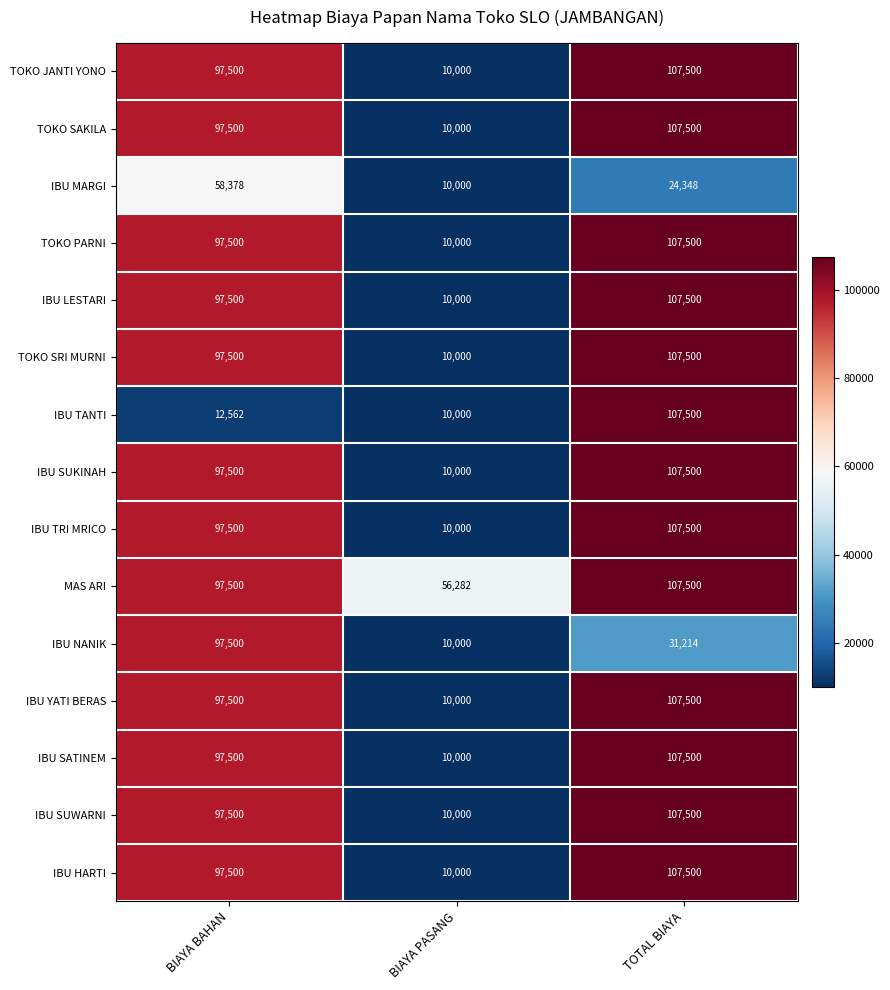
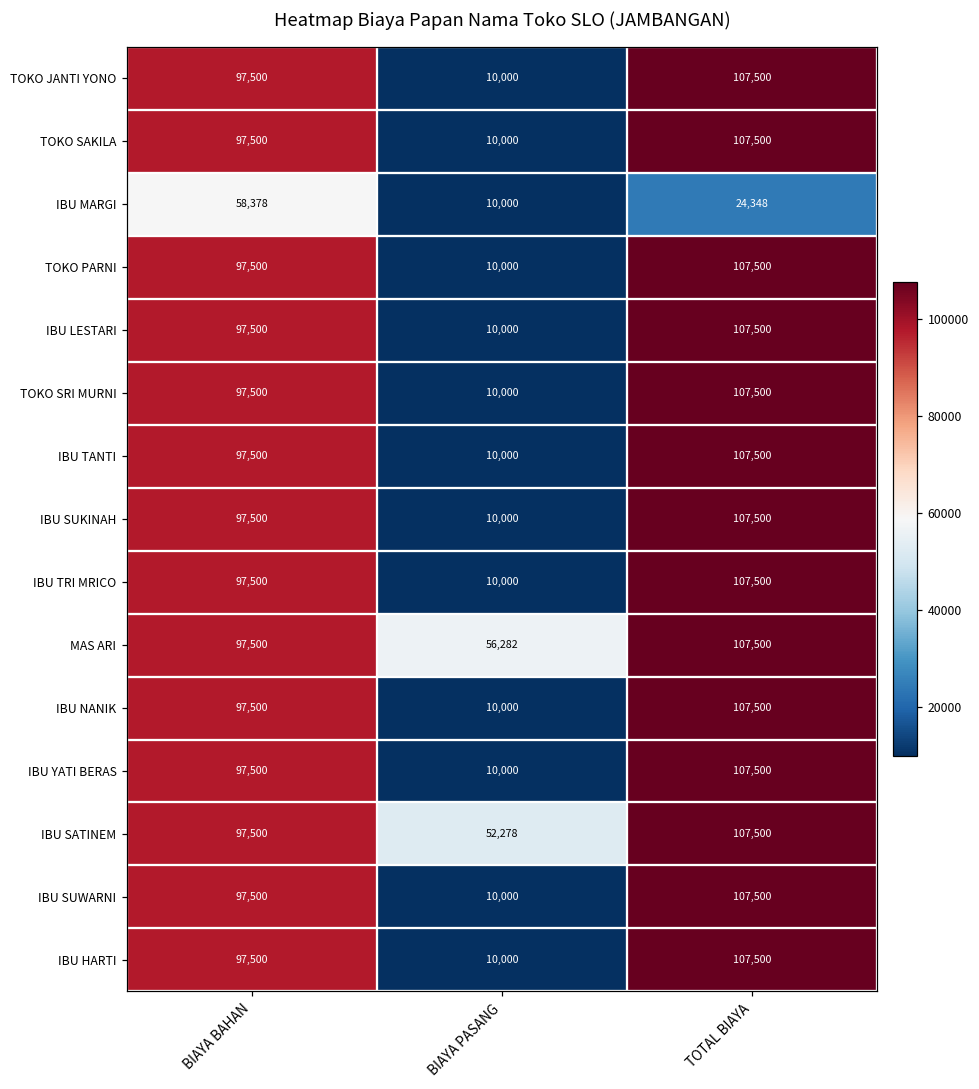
IBU TANTI, BIAYA BAHAN: 12,562 -> 97,500
IBU NANIK, TOTAL BIAYA: 31,214 -> 107,500
IBU SATINEM, BIAYA PASANG: 10,000 -> 52,278
